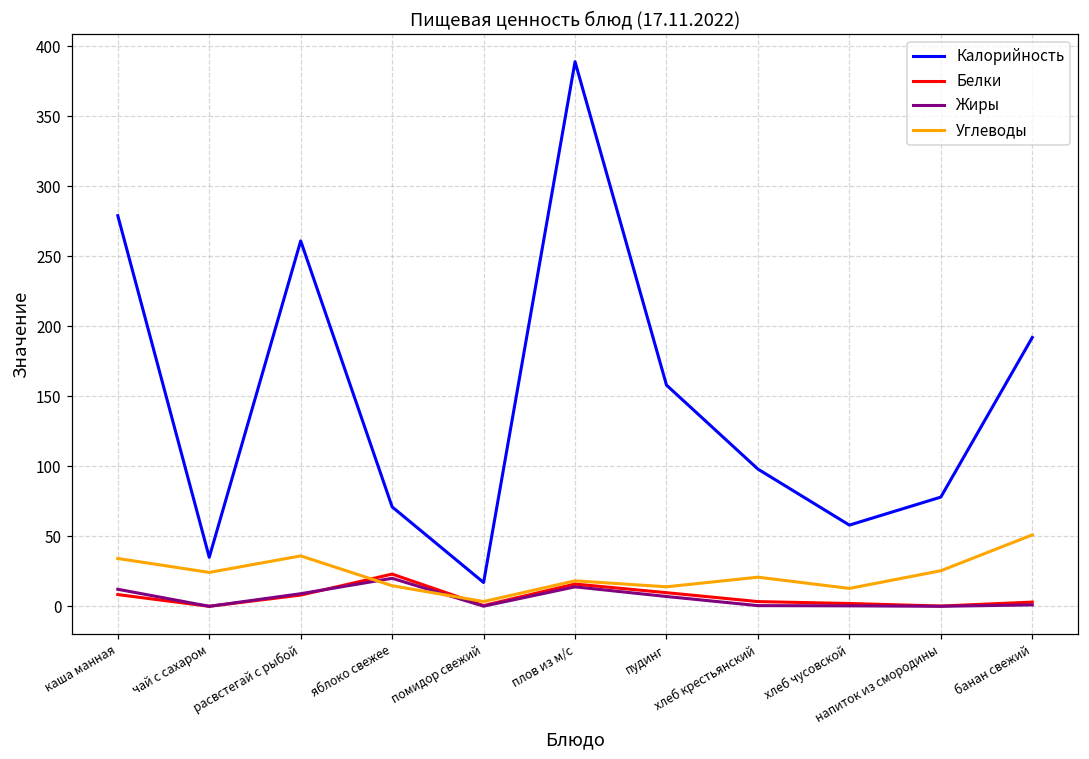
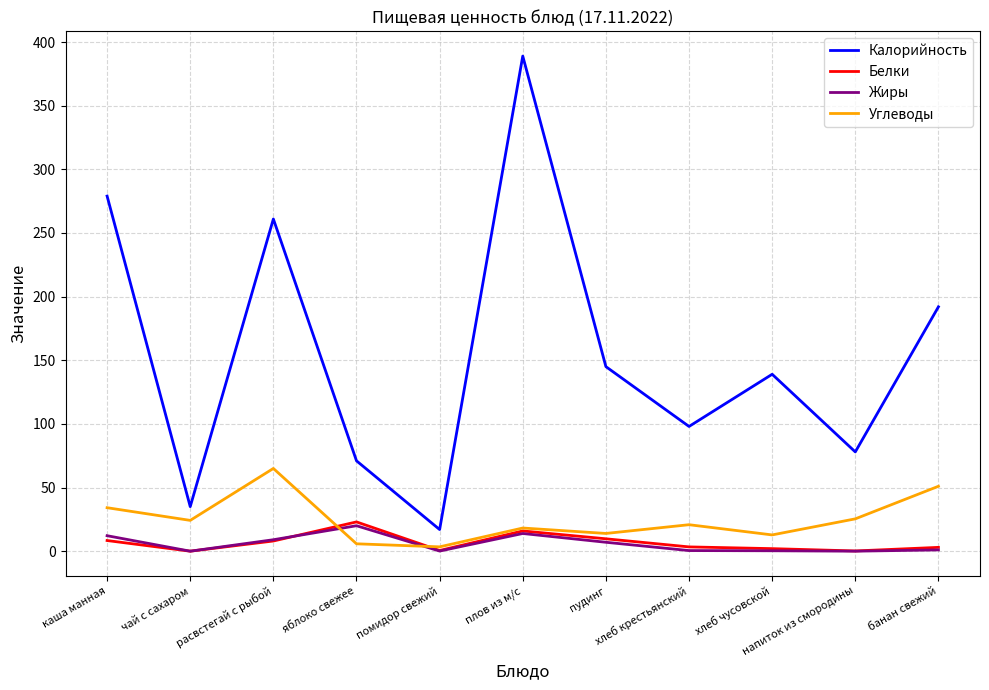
Углеводы, расвстегай с рыбой: 36 -> 65
Углеводы, яблоко свежее: 15 -> 6
Калорийность, пудинг: 158 -> 145
Калорийность, хлеб чусовской: 58 -> 139
